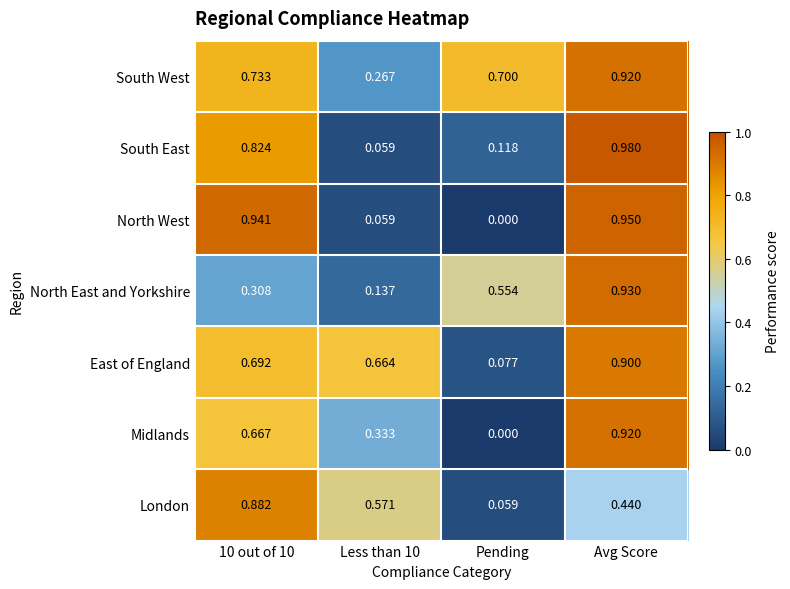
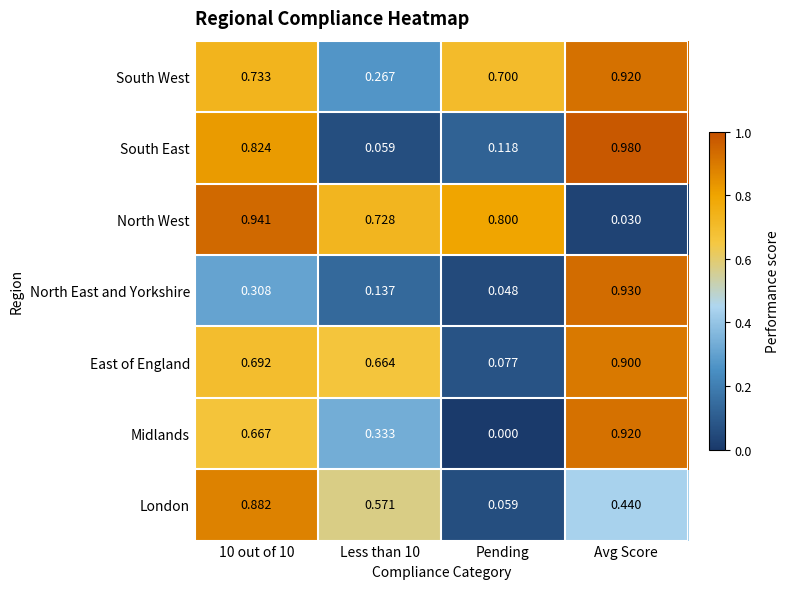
North West, Less than 10: 0.059 -> 0.728
North West, Pending: 0.000 -> 0.800
North West, Avg Score: 0.950 -> 0.030
North East and Yorkshire, Pending: 0.554 -> 0.048
